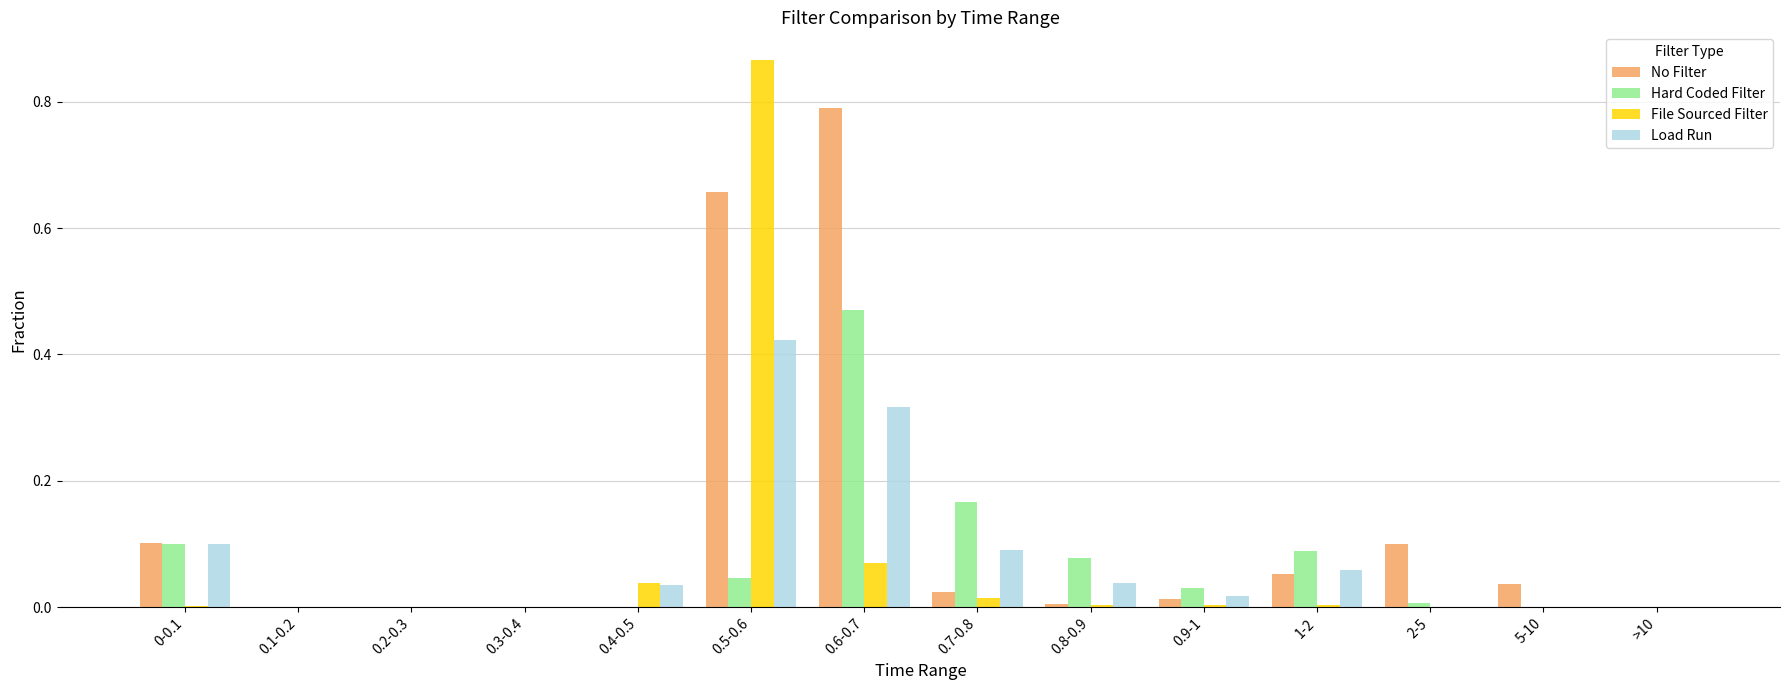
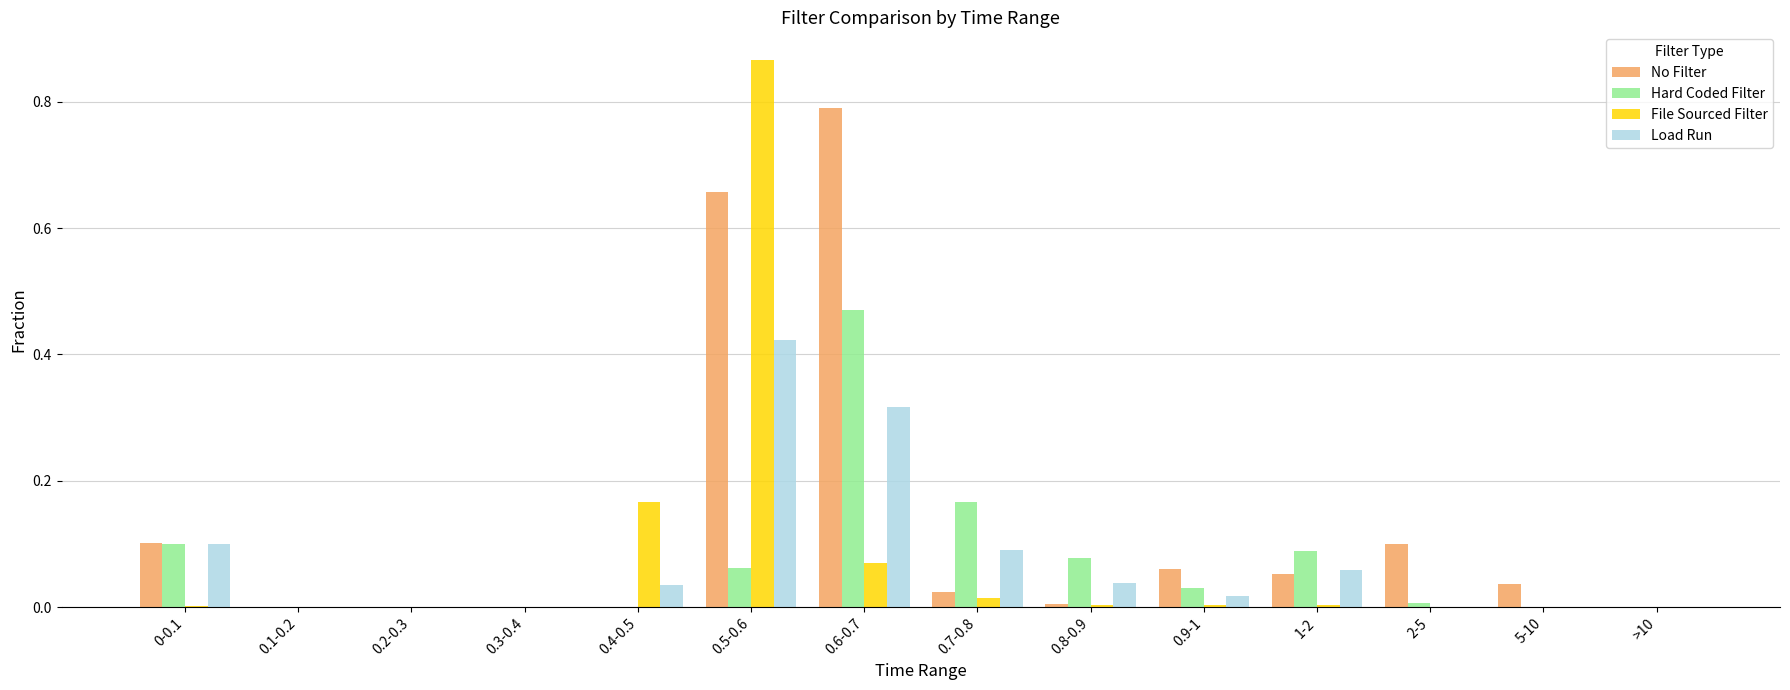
File Sourced Filter, 0.4-0.5: 0.04 -> 0.17
Hard Coded Filter, 0.5-0.6: 0.05 -> 0.06
No Filter, 0.9-1: 0.01 -> 0.06
